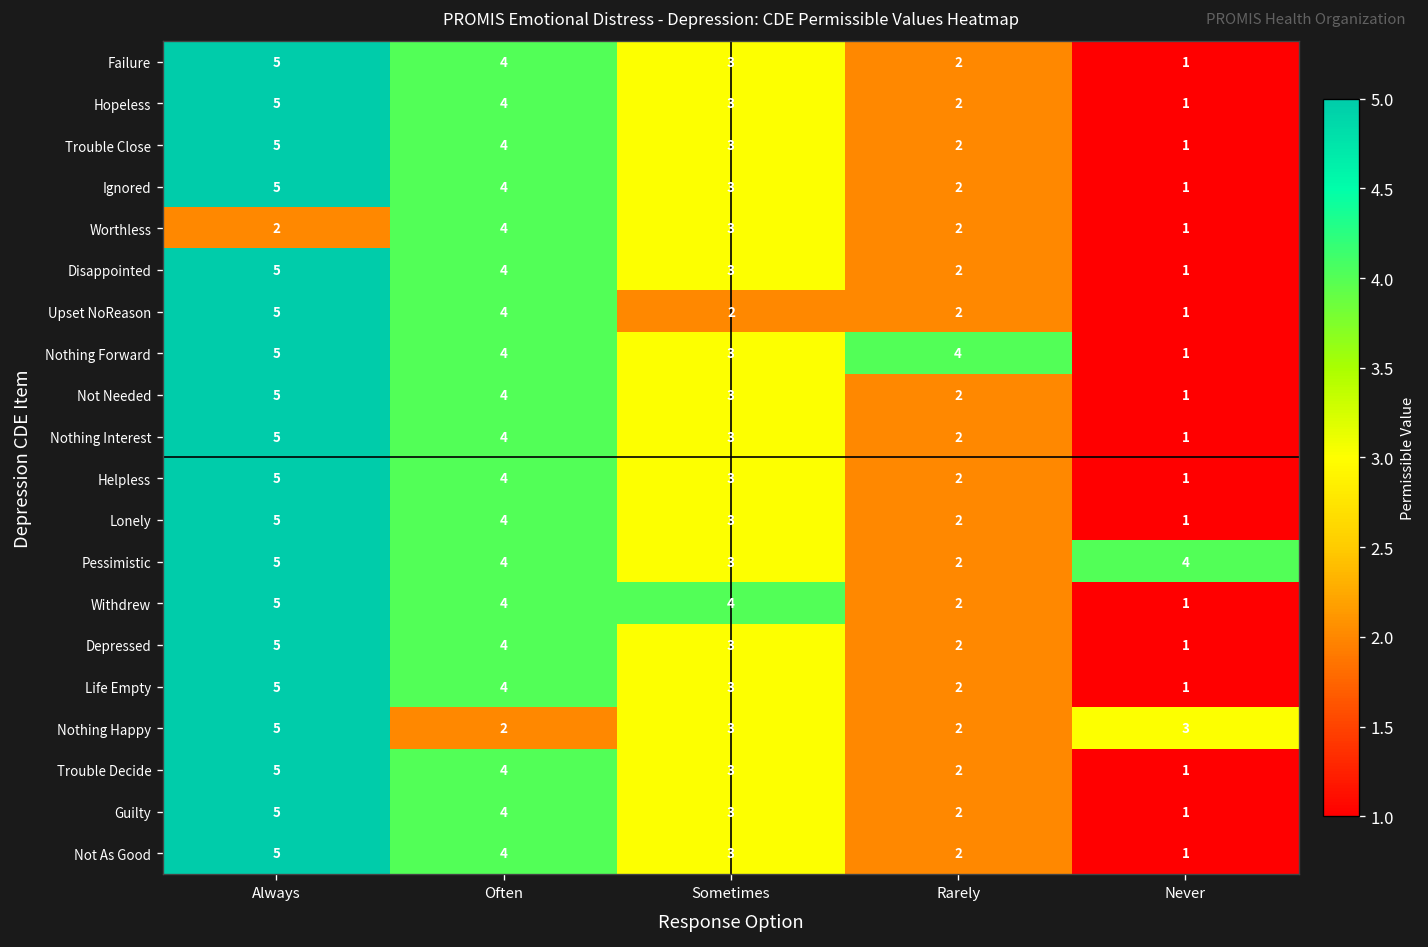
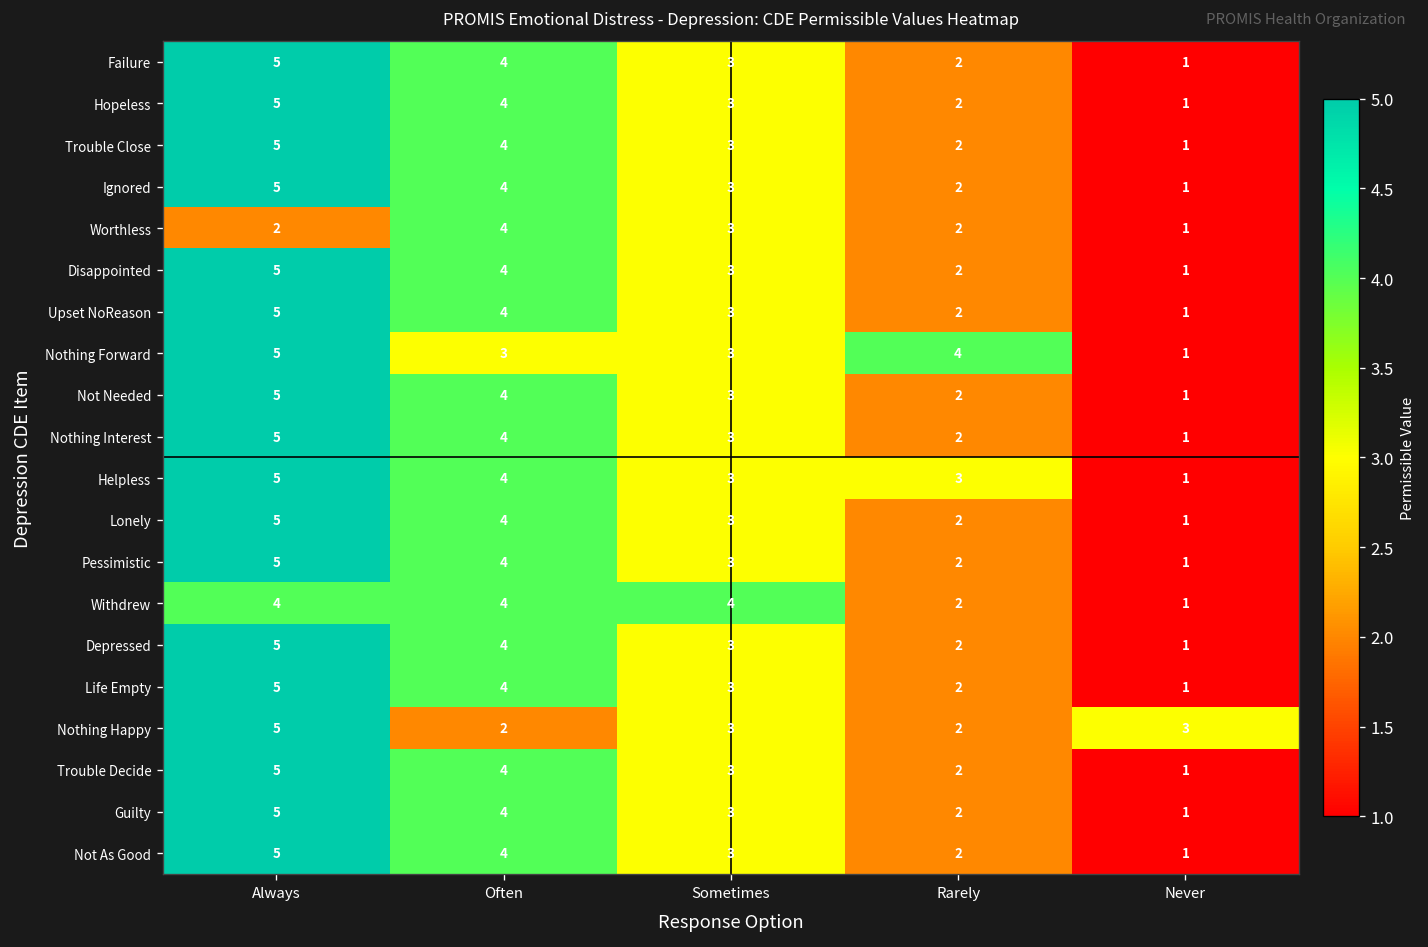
Upset NoReason, Sometimes: 2 -> 3
Nothing Forward, Often: 4 -> 3
Helpless, Rarely: 2 -> 3
Pessimistic, Never: 4 -> 1
Withdrew, Always: 5 -> 4
